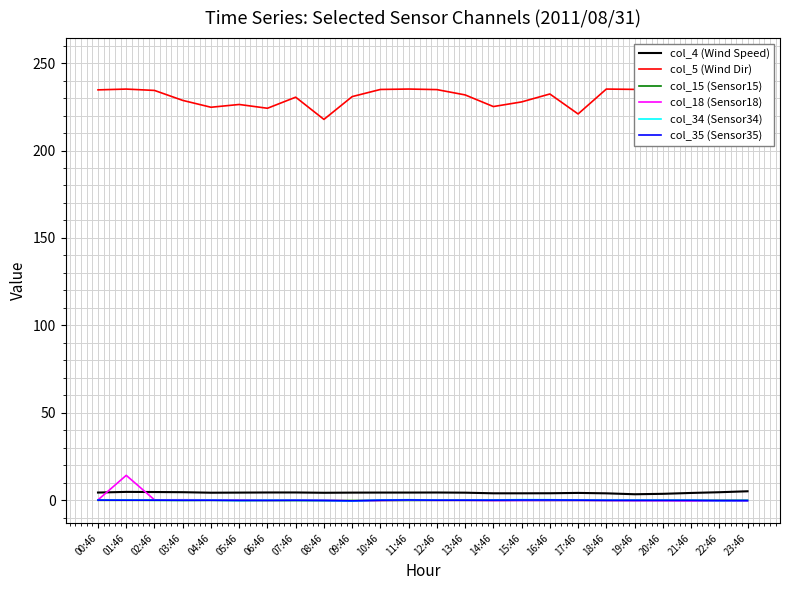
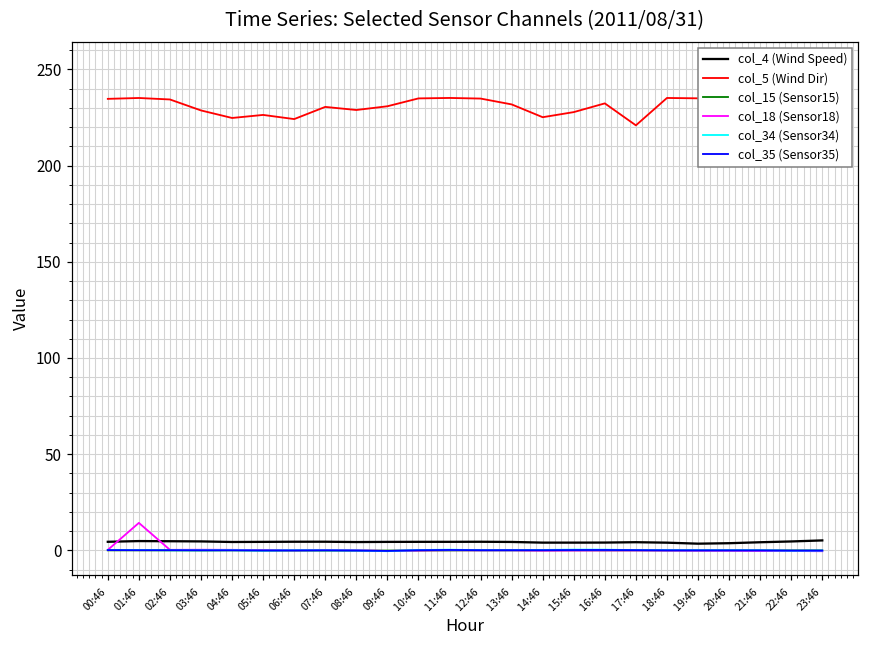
col_5 (Wind Dir), 08:46: 218 -> 229
